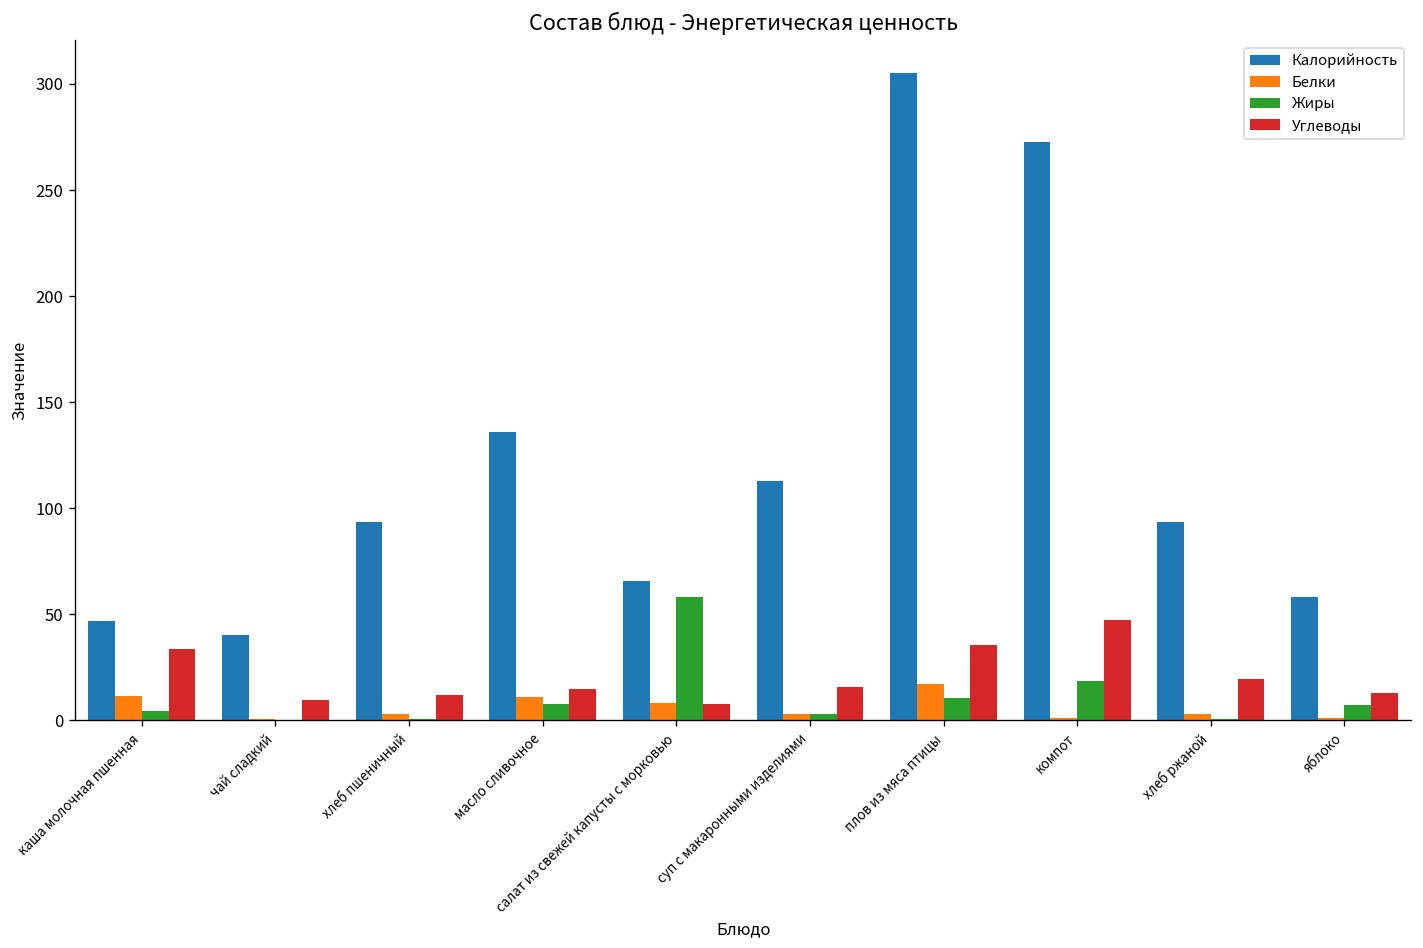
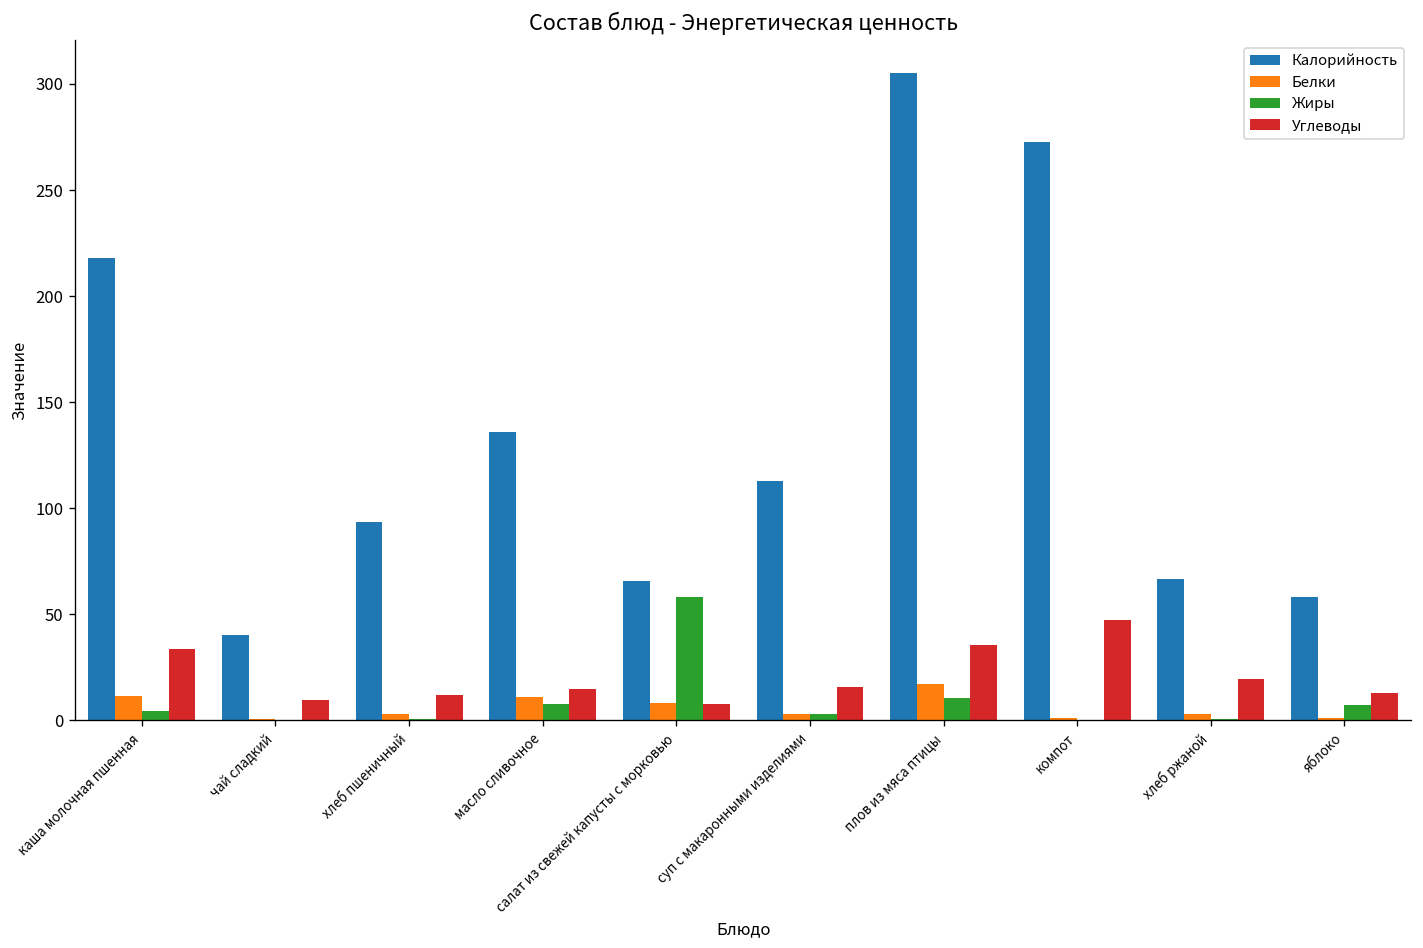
Калорийность, каша молочная пшенная: 47 -> 218
Жиры, компот: 19 -> 0
Калорийность, хлеб ржаной: 94 -> 67
